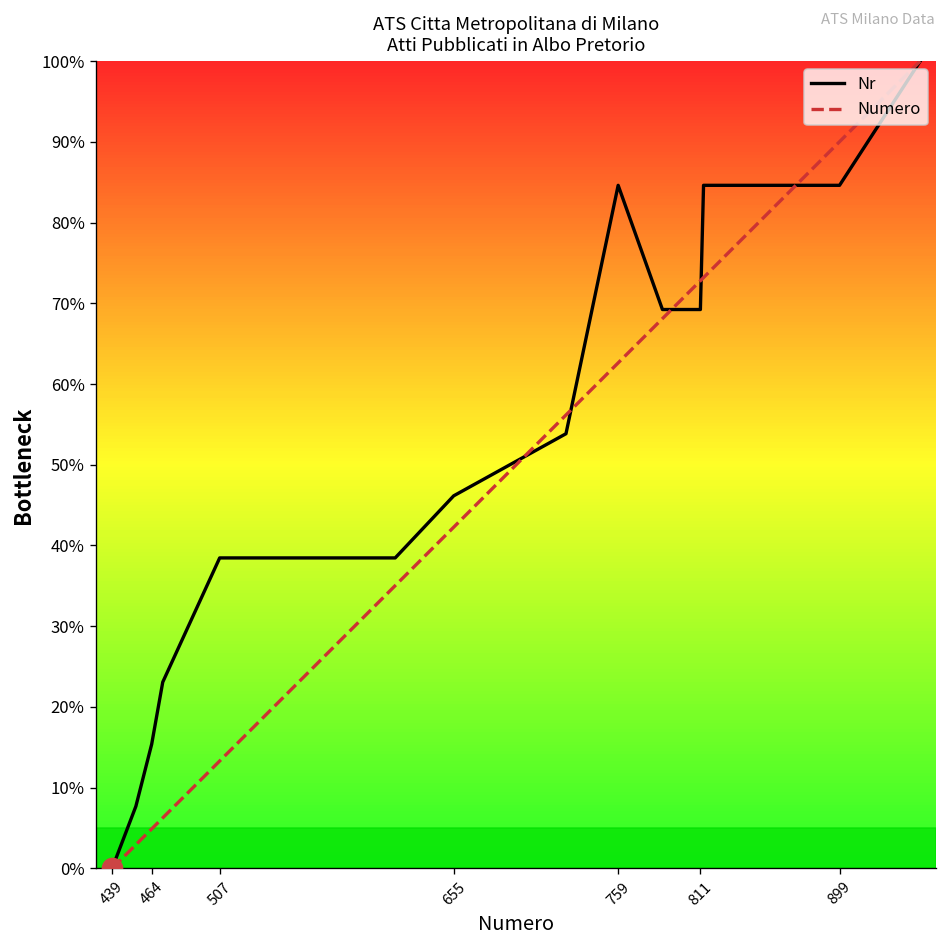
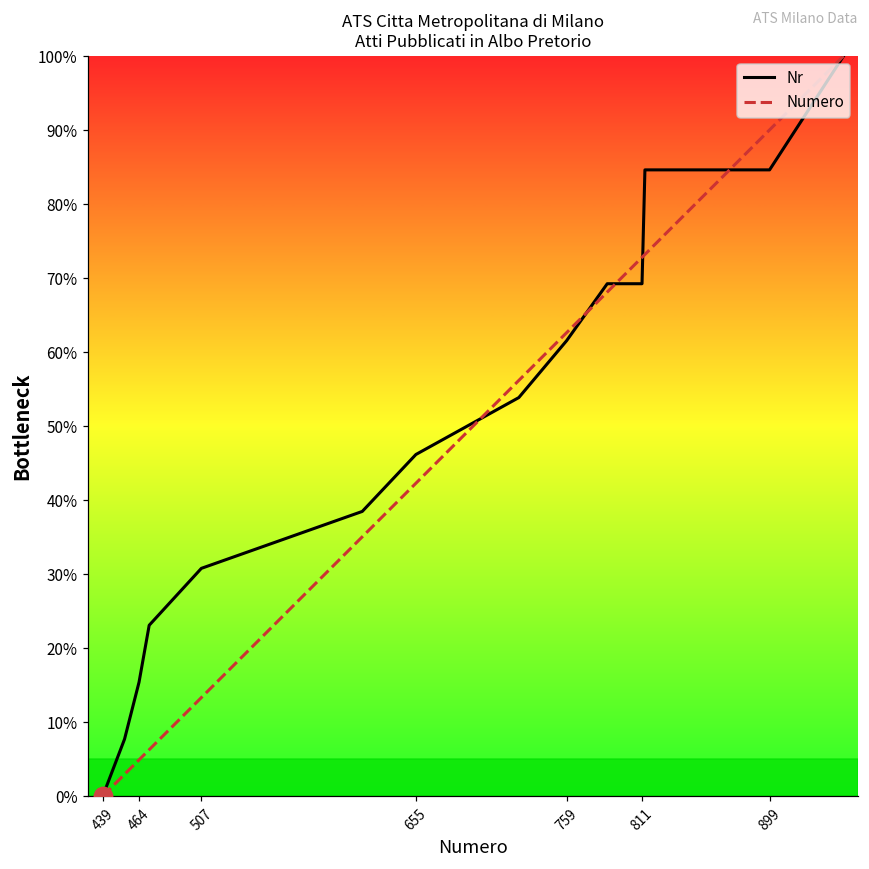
Nr, 507: 38% -> 31%
Nr, 759: 85% -> 62%
